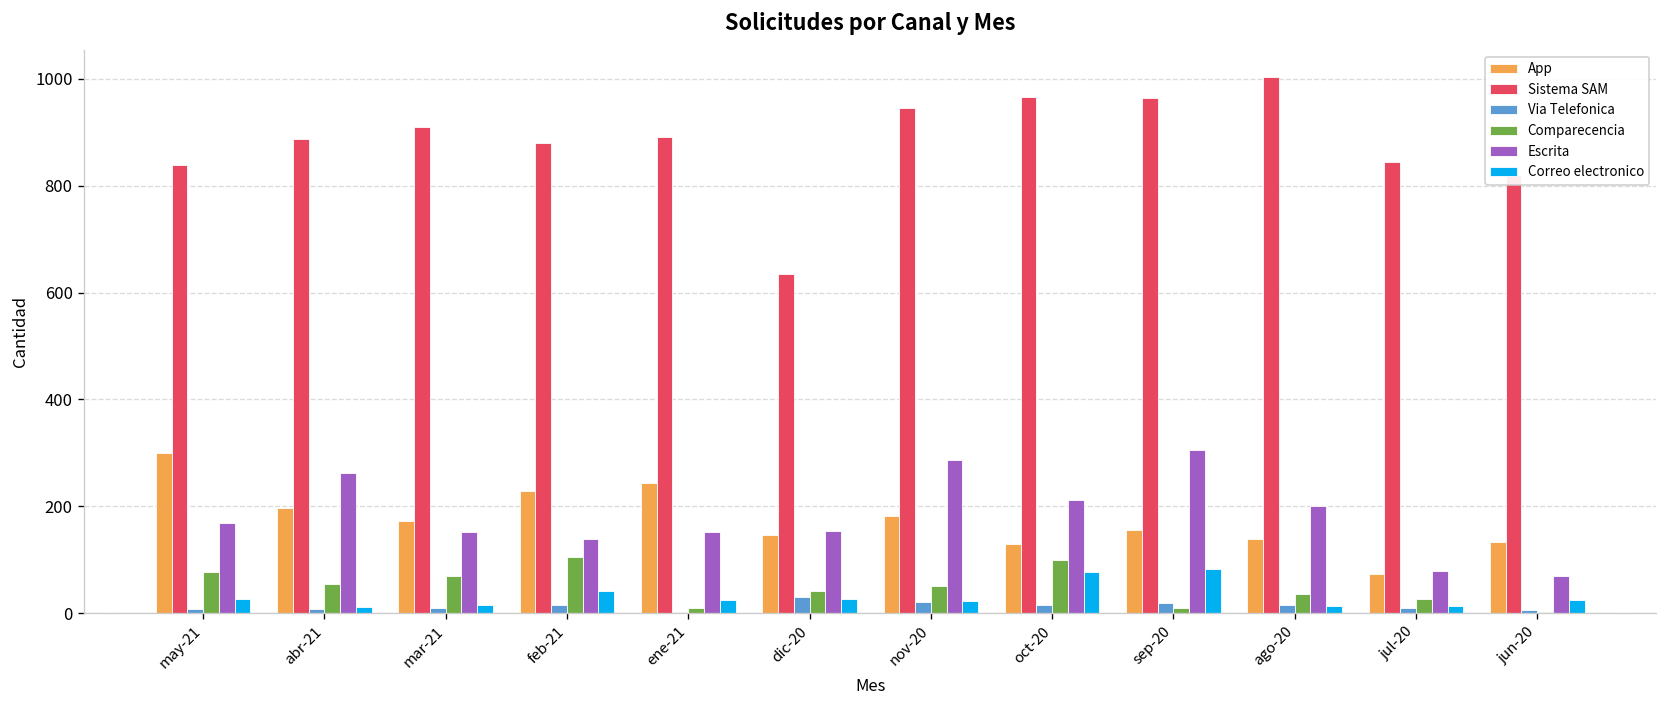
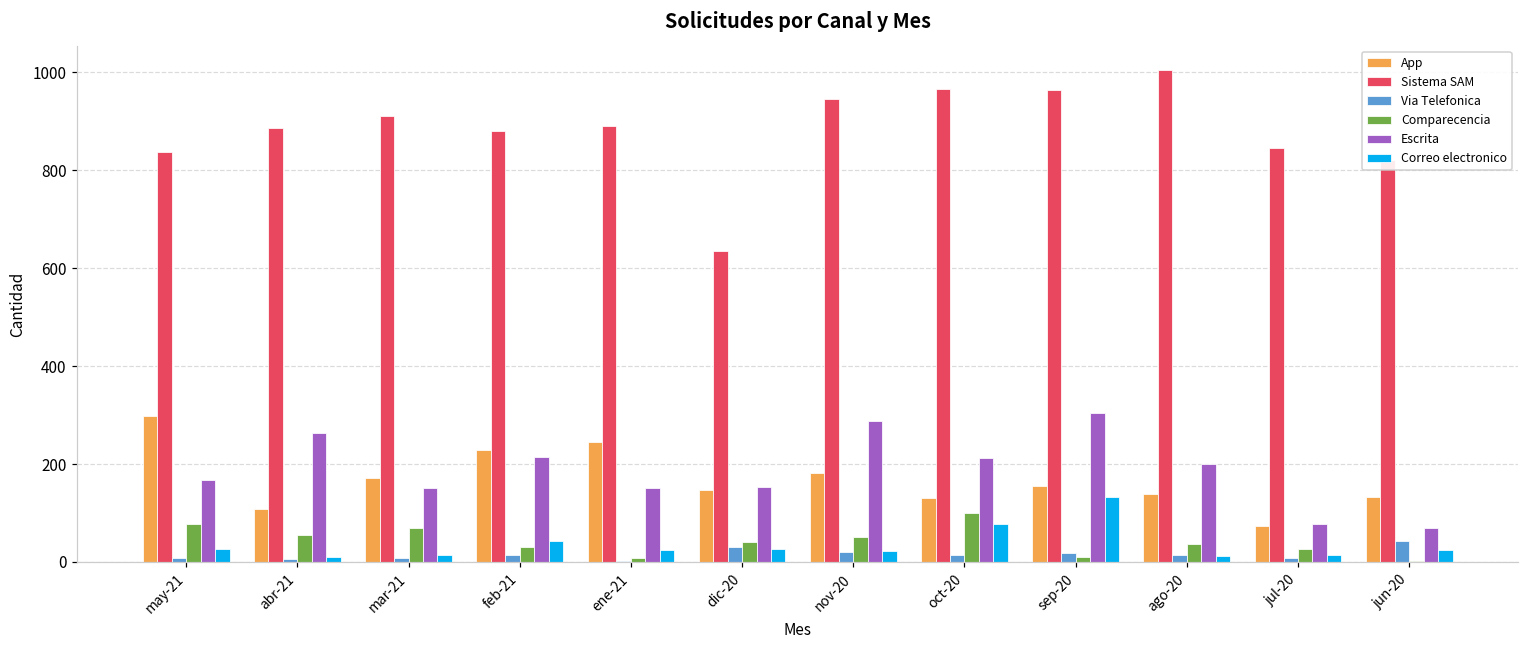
App, abr-21: 200 -> 110
Comparecencia, feb-21: 100 -> 30
Escrita, feb-21: 140 -> 210
Correo electronico, sep-20: 80 -> 130
Via Telefonica, jun-20: 10 -> 40
